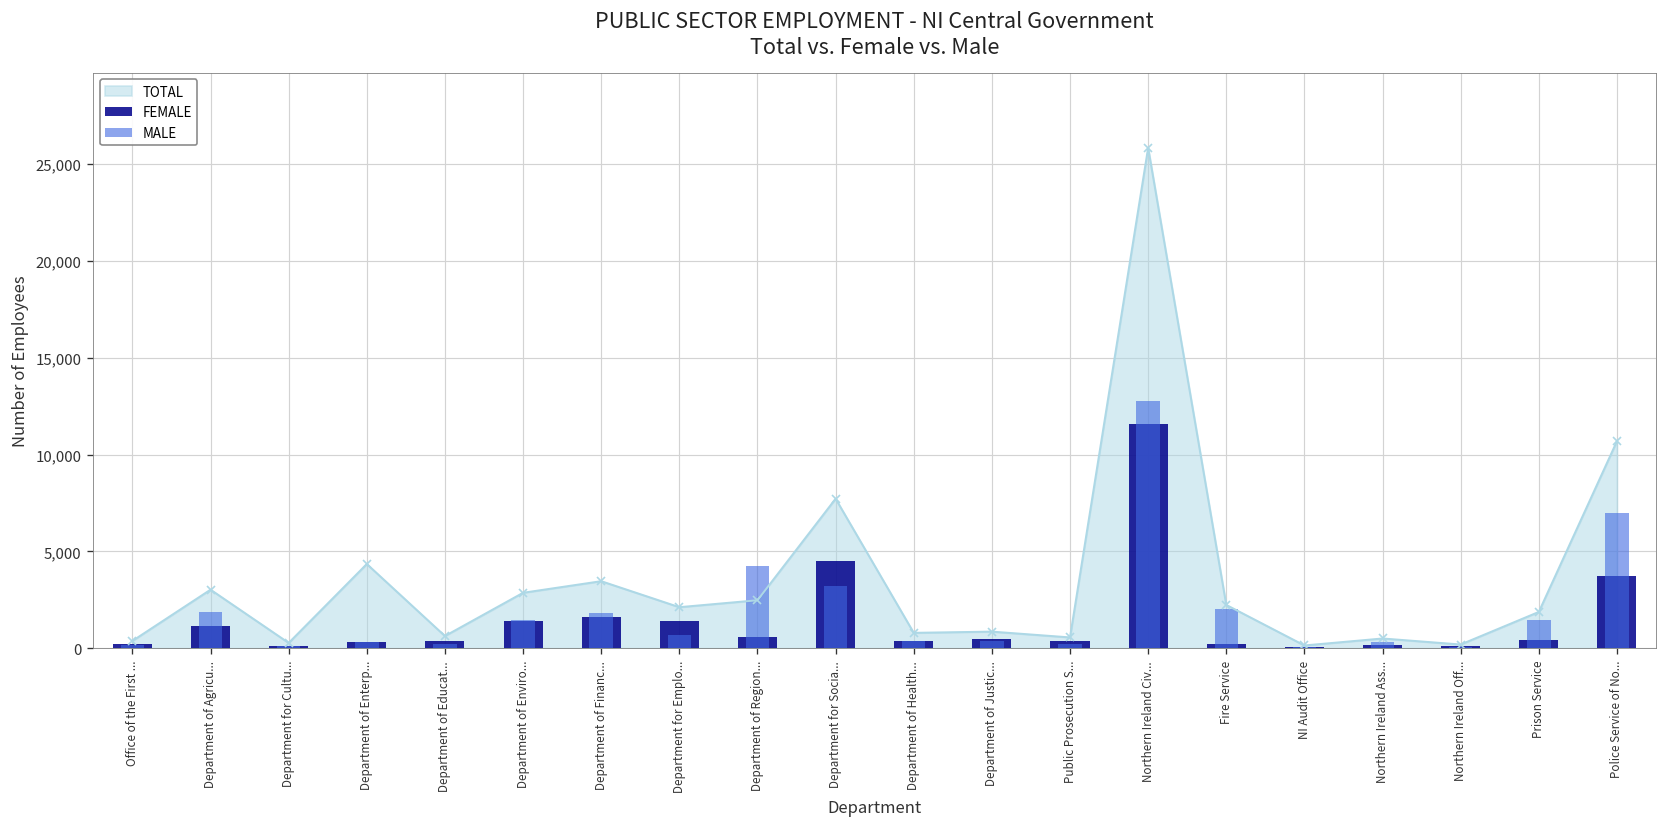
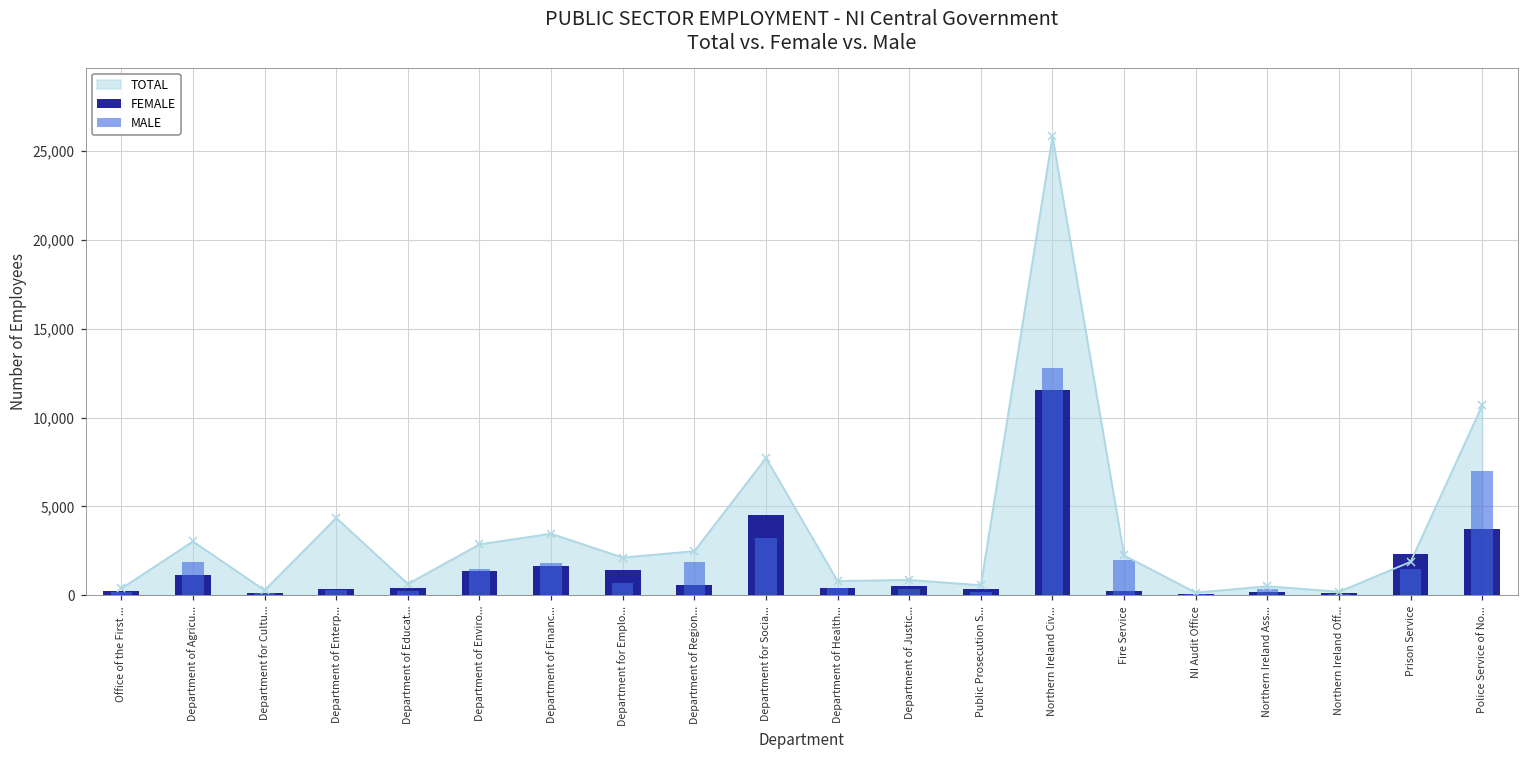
MALE, Department of Region...: 4,300 -> 1,900
FEMALE, Prison Service: 400 -> 2,300
